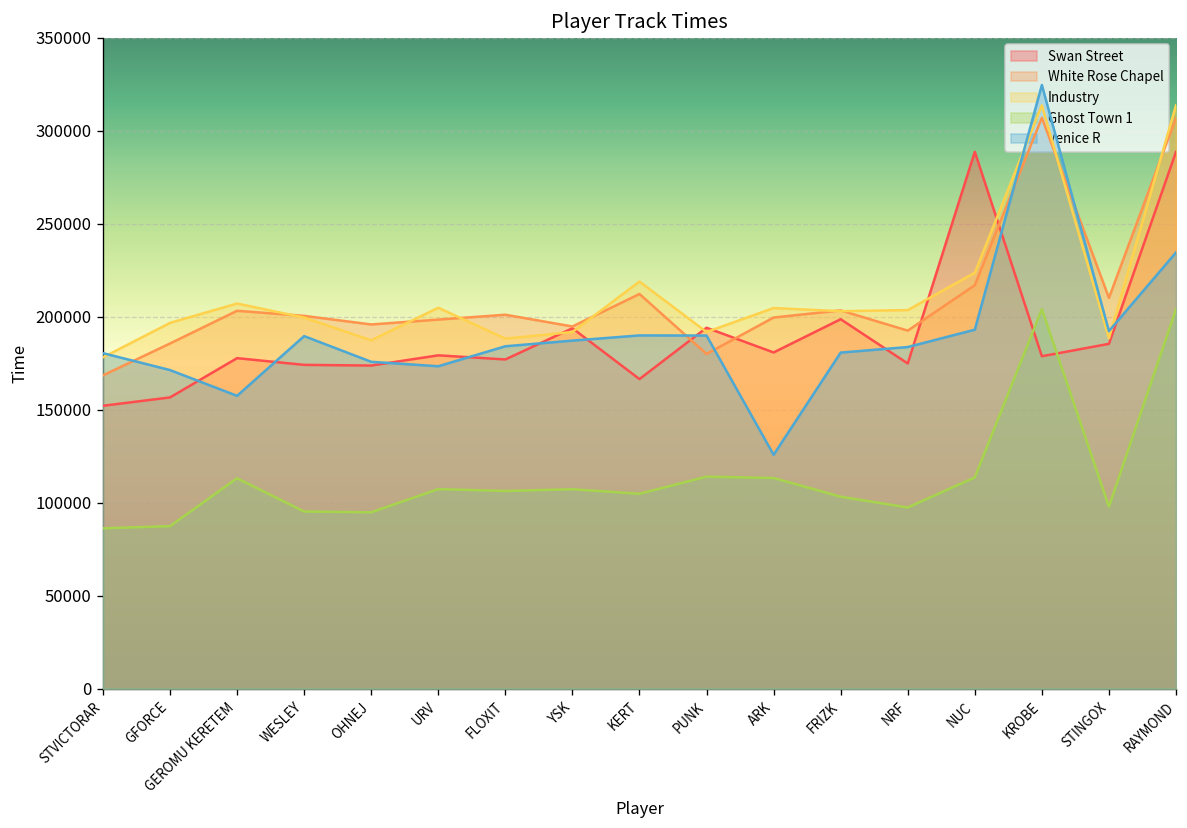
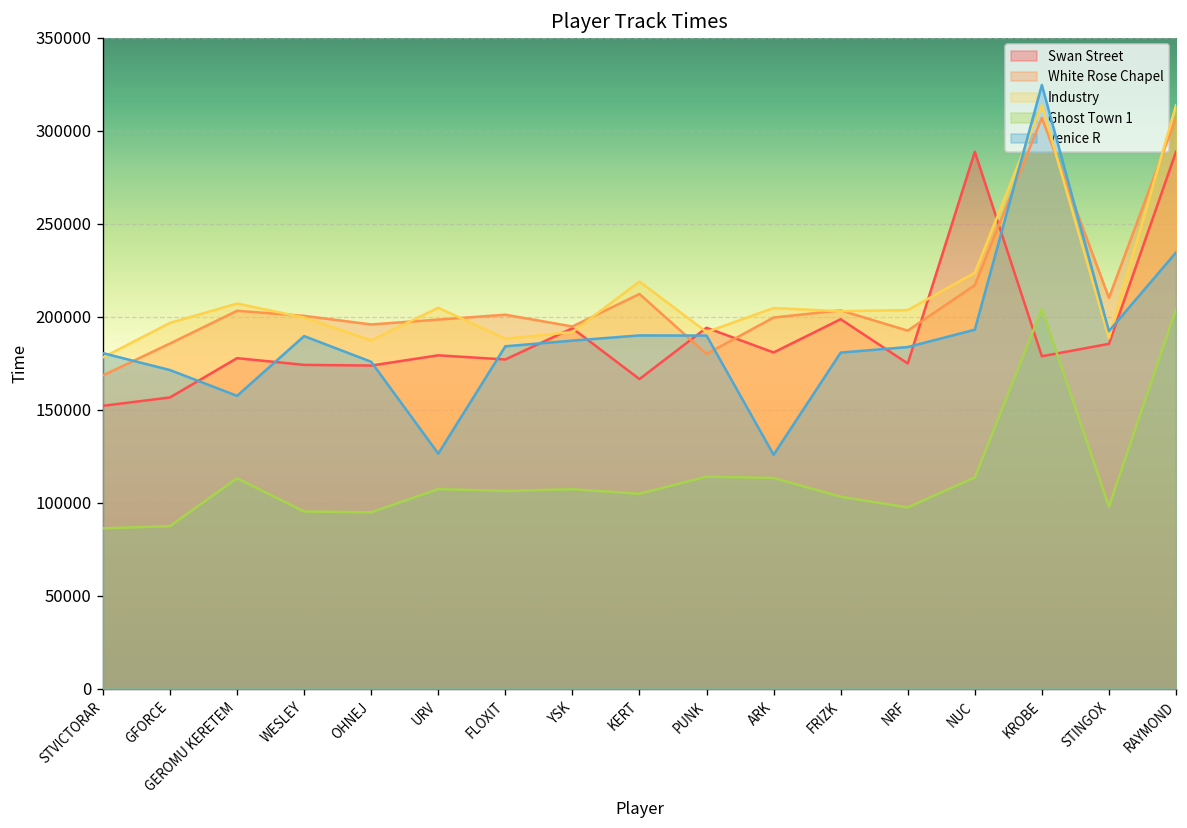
Venice R, URV: 173000 -> 126000
